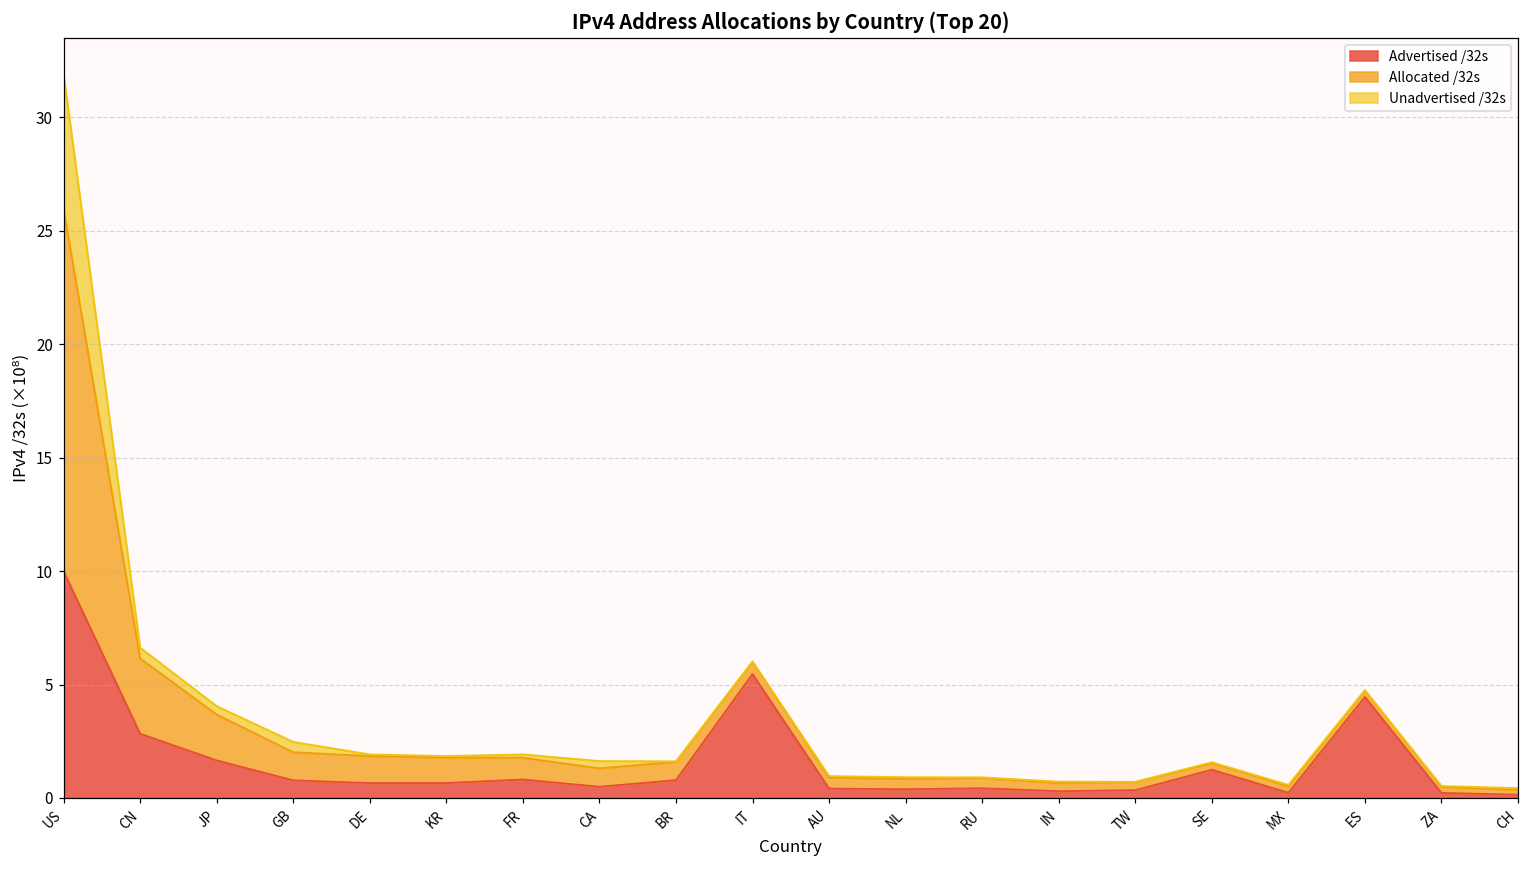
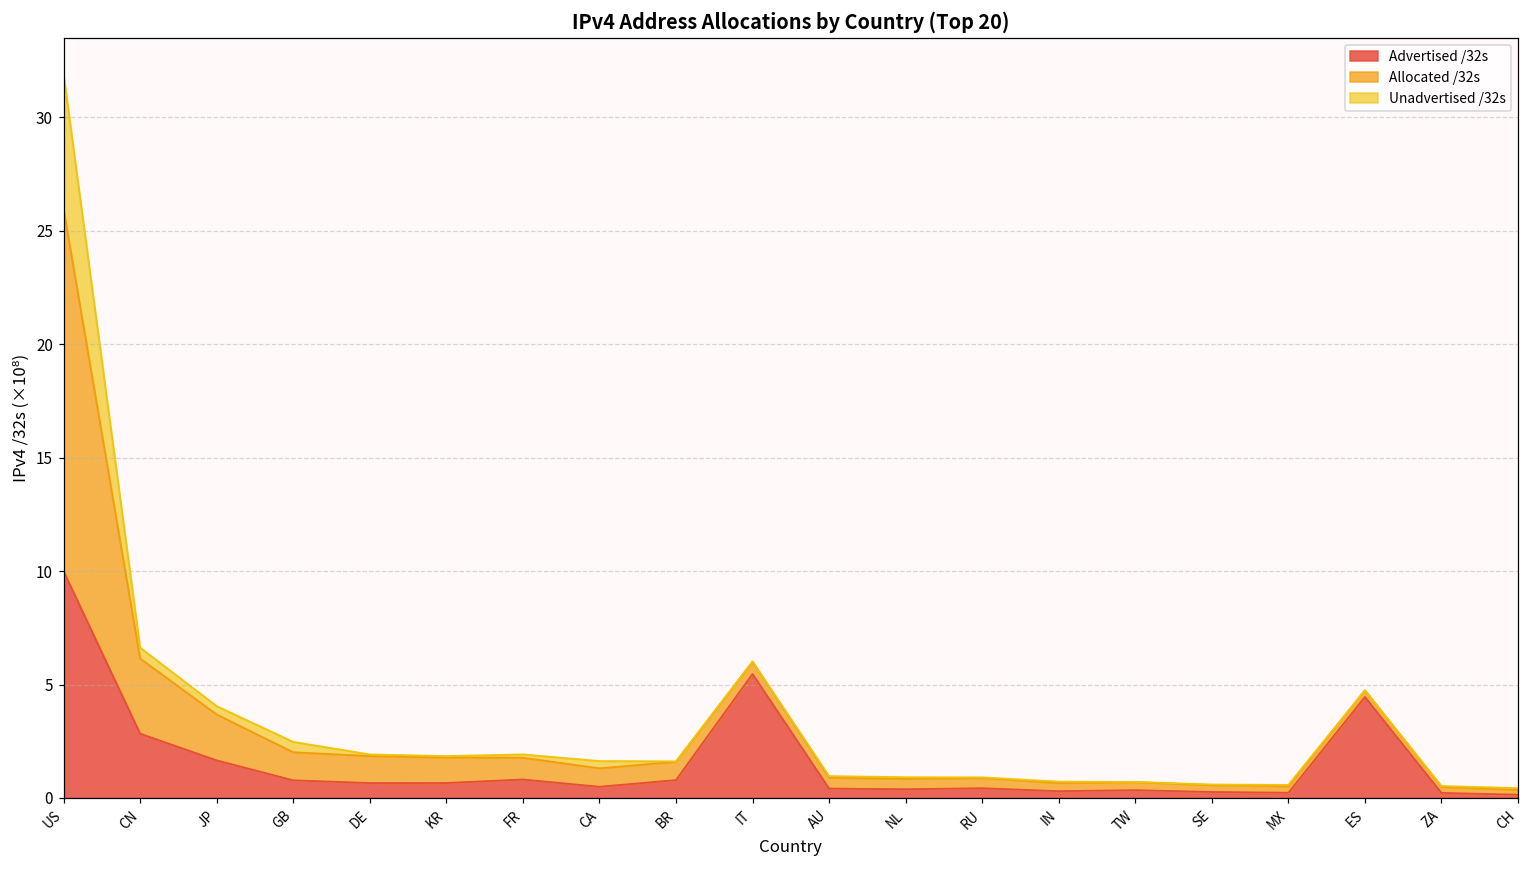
Advertised /32s, SE: 1.2 -> 0.3
